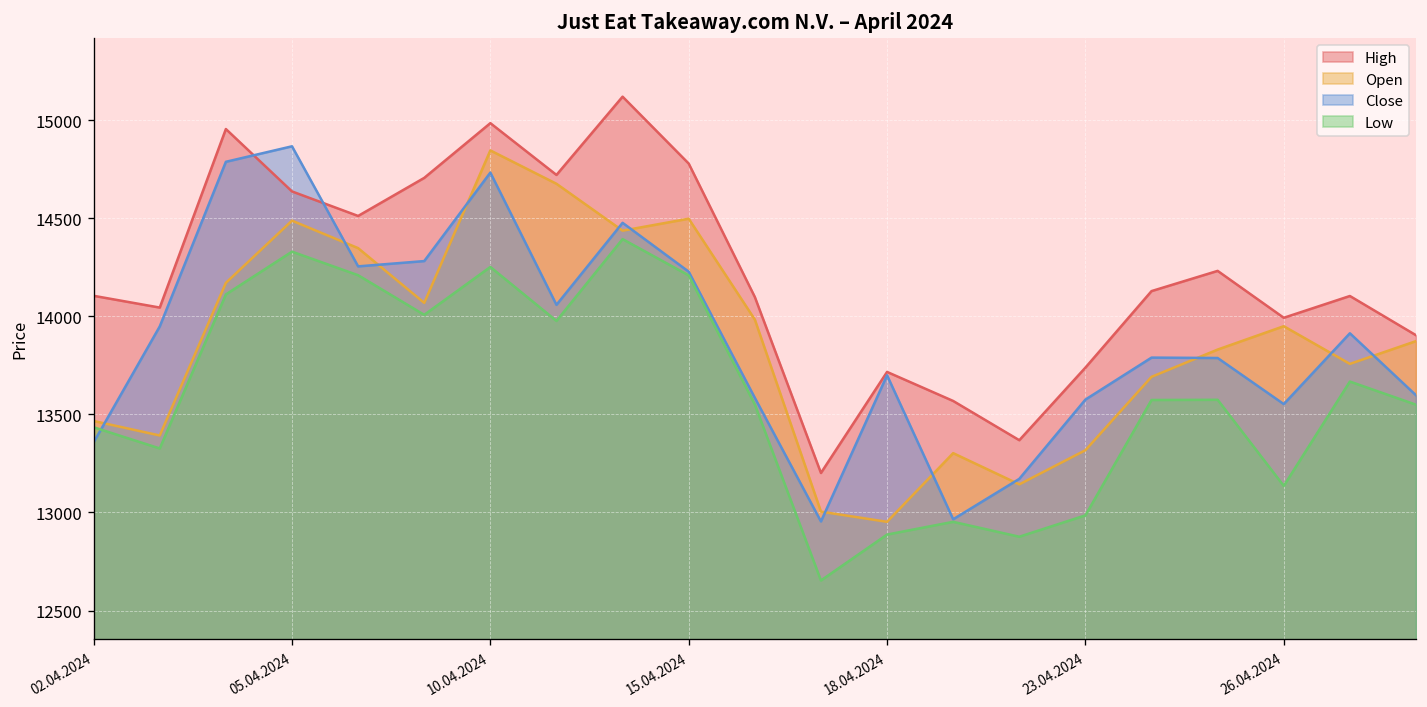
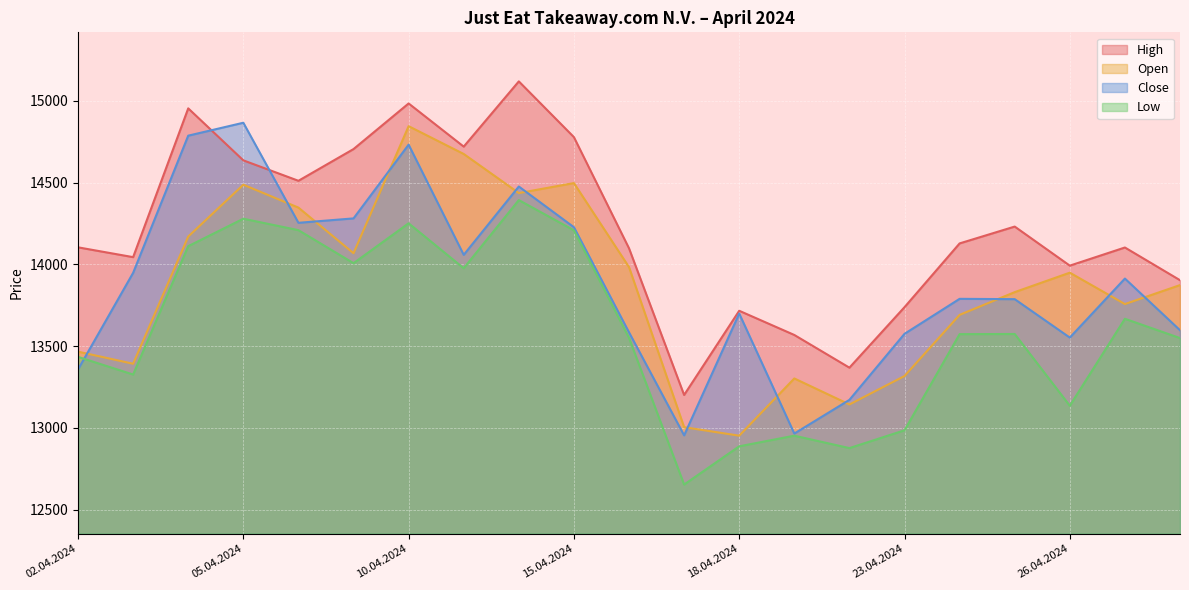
Low, 05.04.2024: 14330 -> 14280
